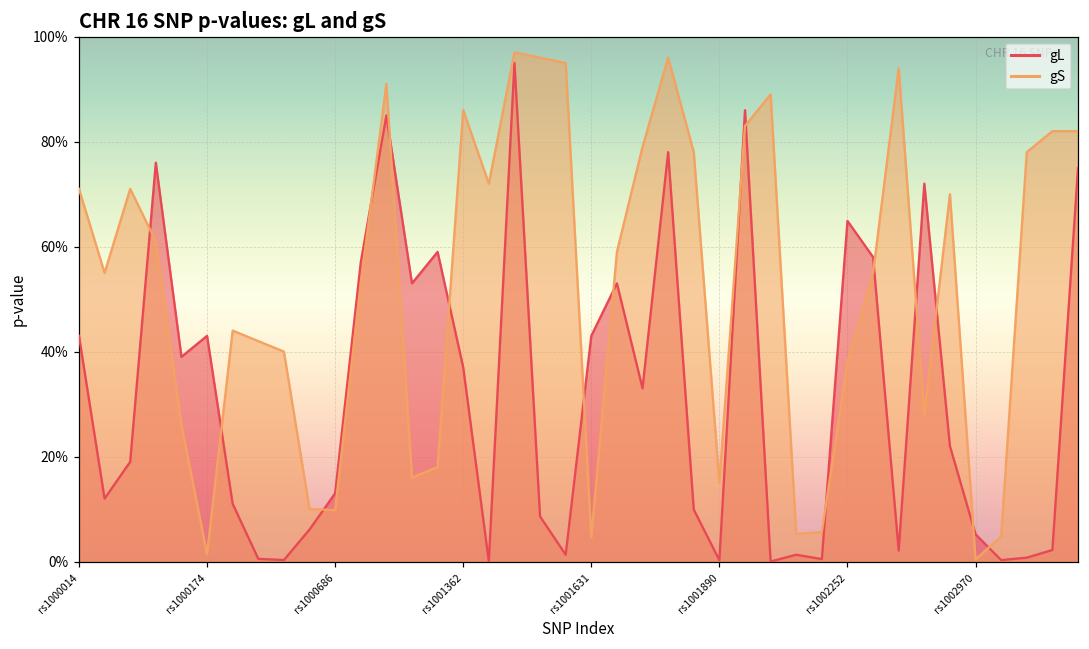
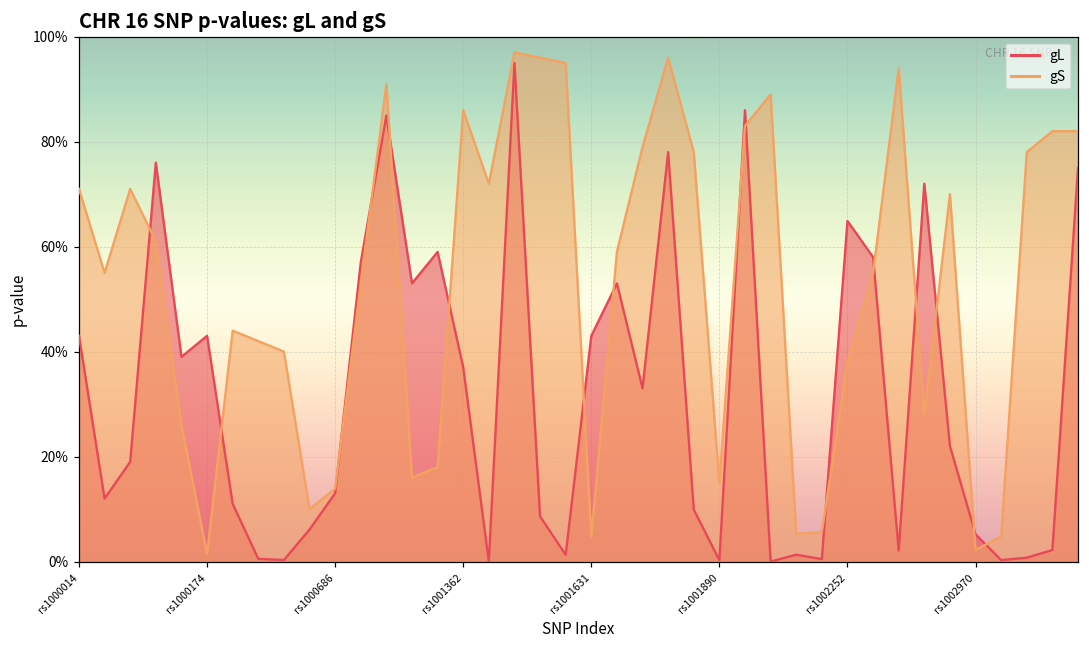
gS, rs1000686: 10% -> 14%
gS, rs1002970: 0% -> 2%
